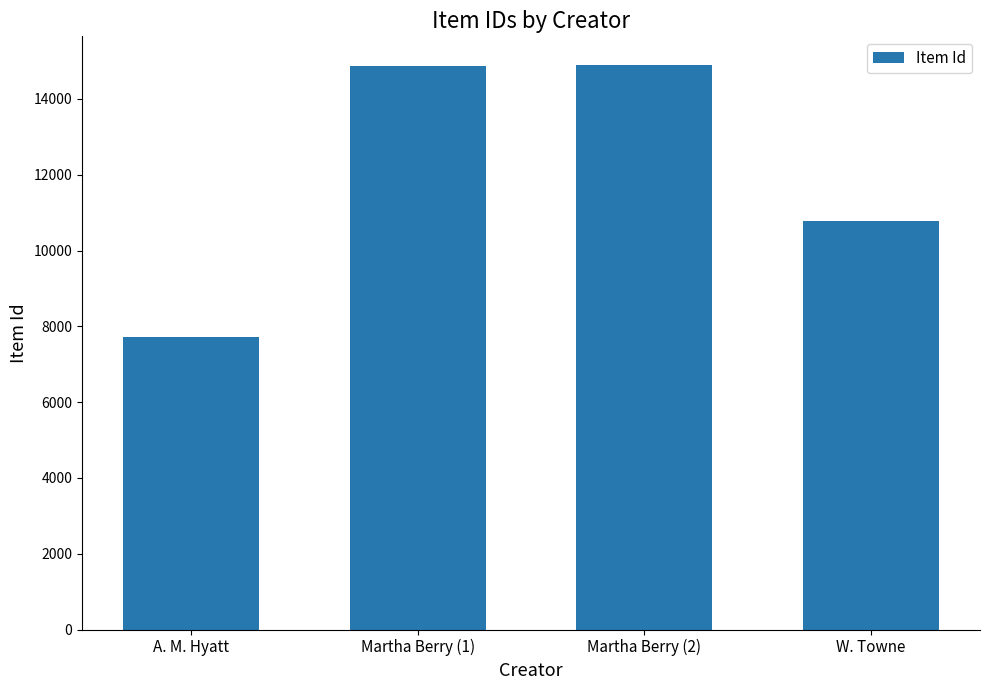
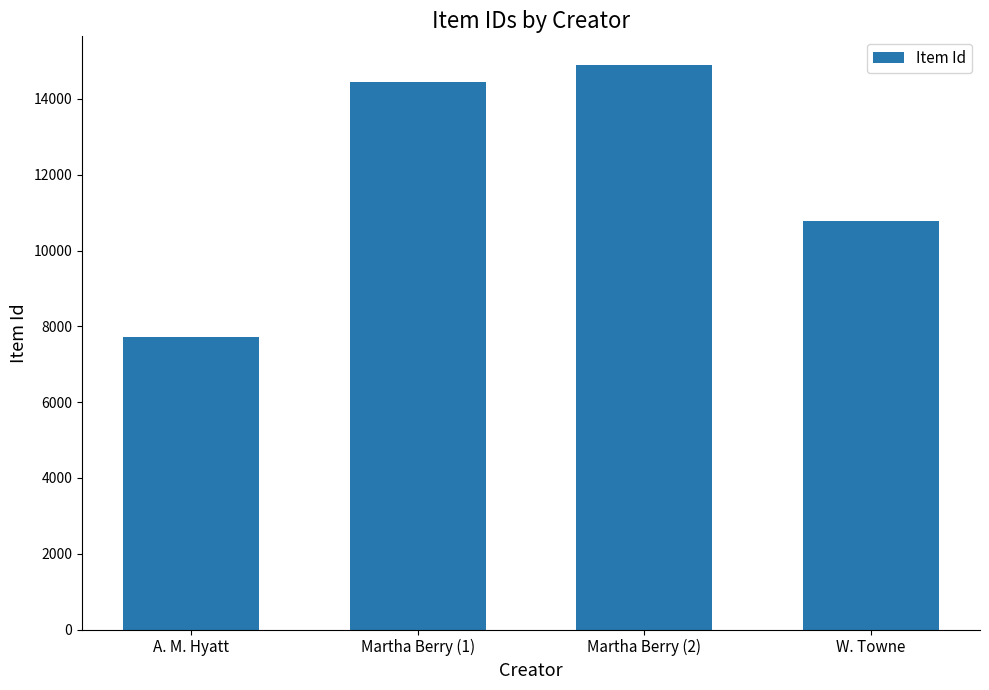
Martha Berry (1): 14900 -> 14500
